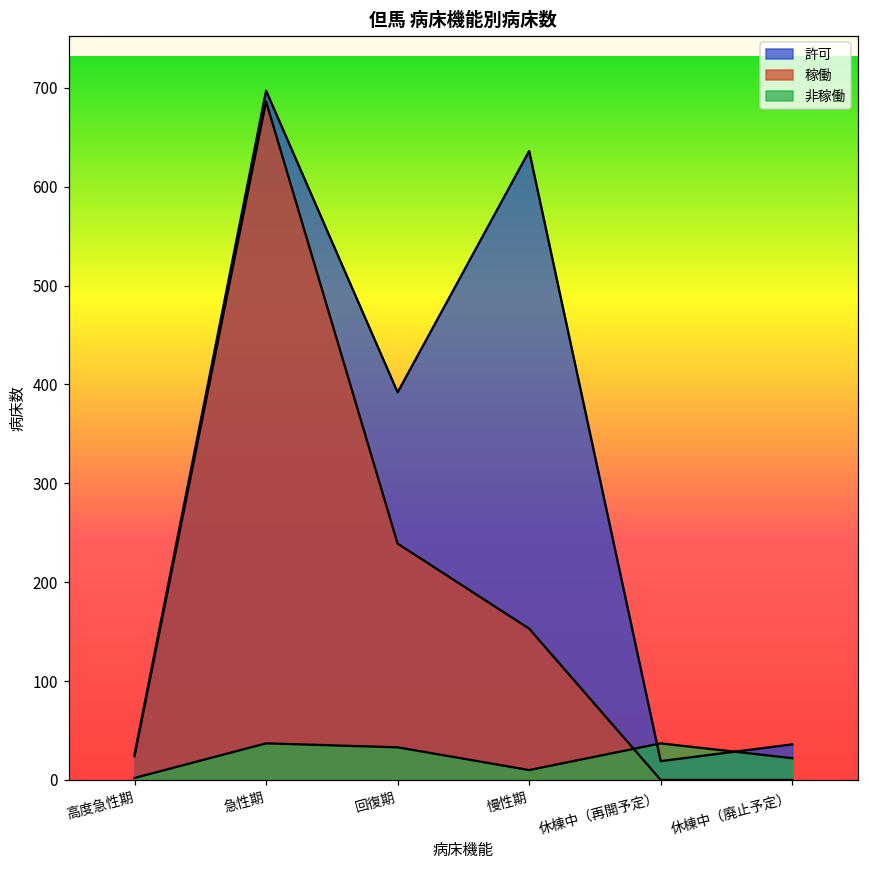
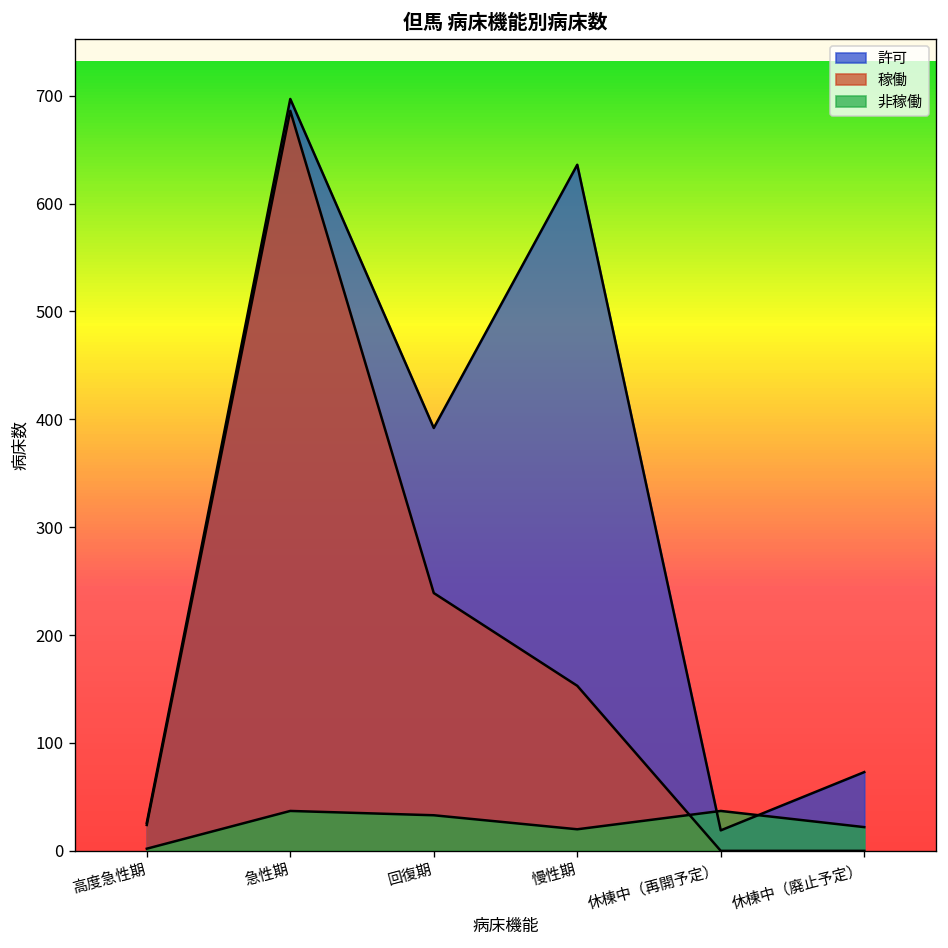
非稼働, 慢性期: 10 -> 20
許可, 休棟中（廃止予定）: 40 -> 70
